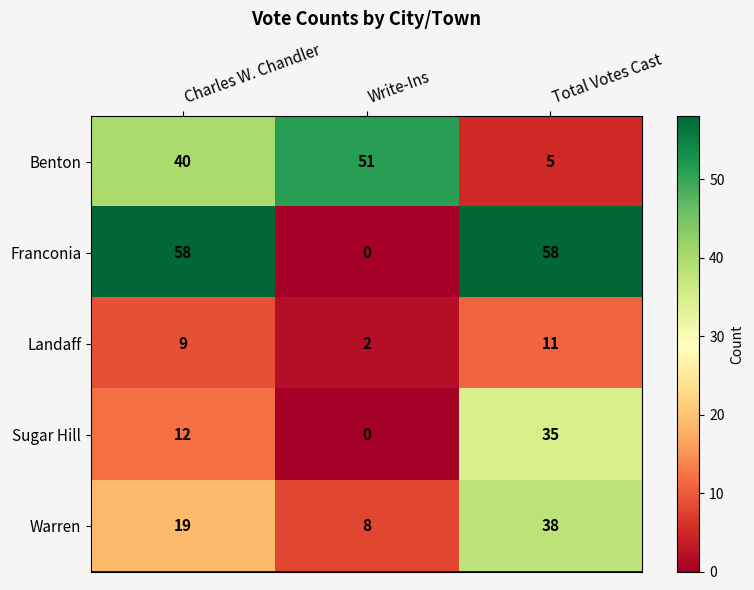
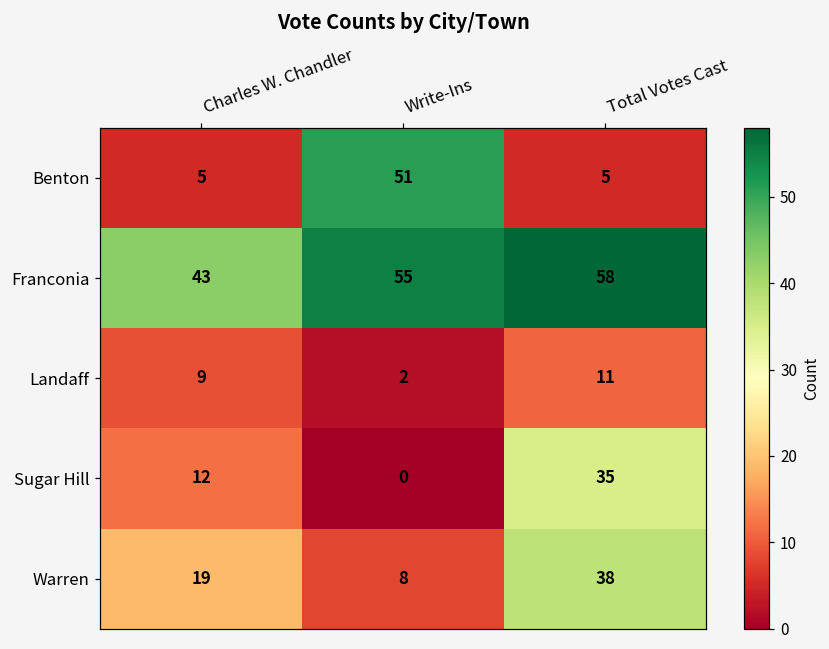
Benton, Charles W. Chandler: 40 -> 5
Franconia, Charles W. Chandler: 58 -> 43
Franconia, Write-Ins: 0 -> 55
